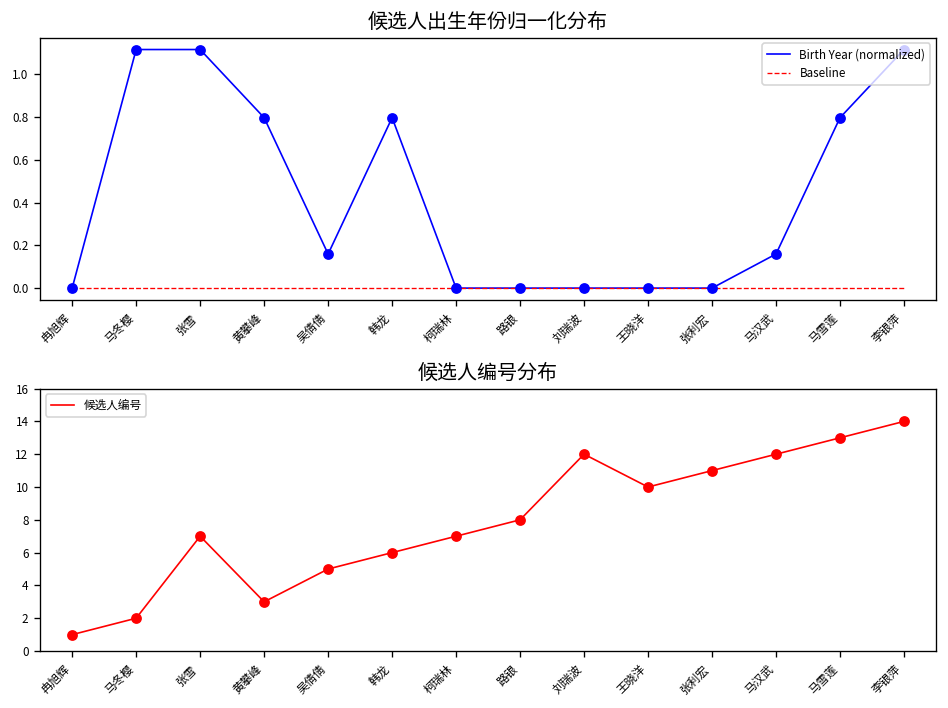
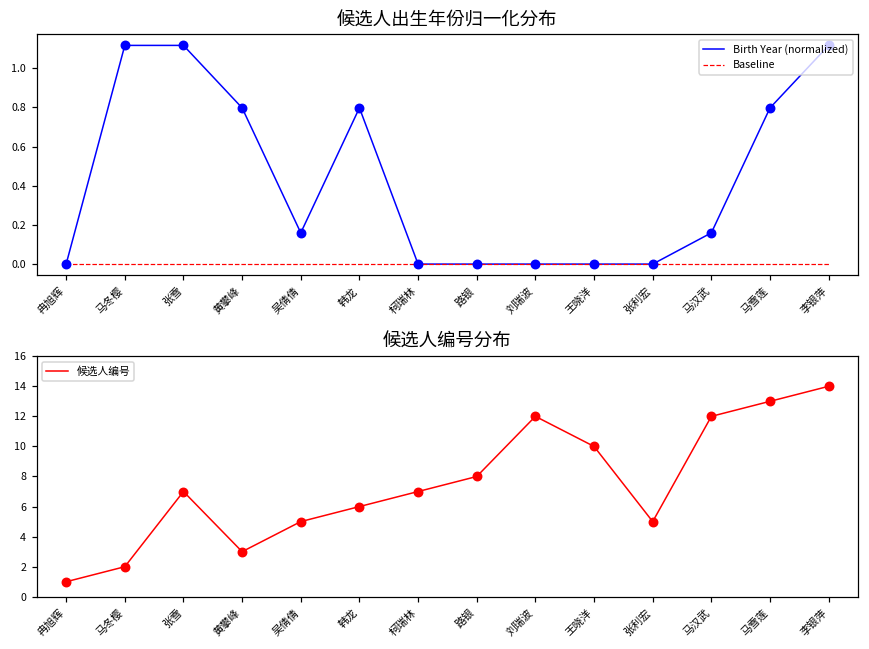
候选人编号分布, 张利宏: 11 -> 5
